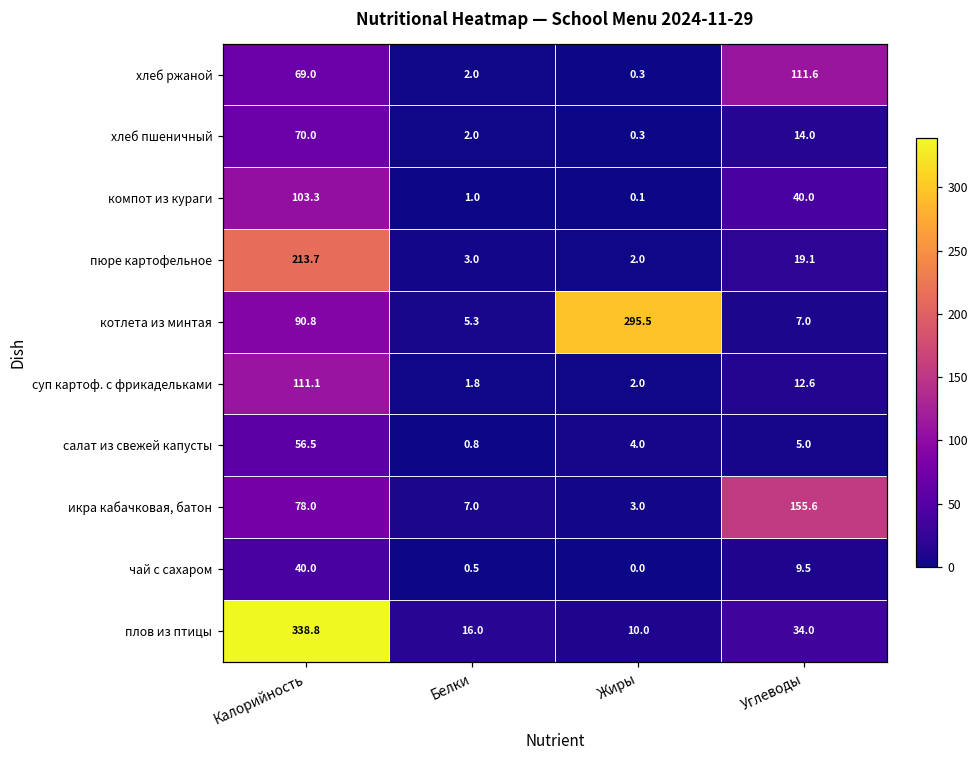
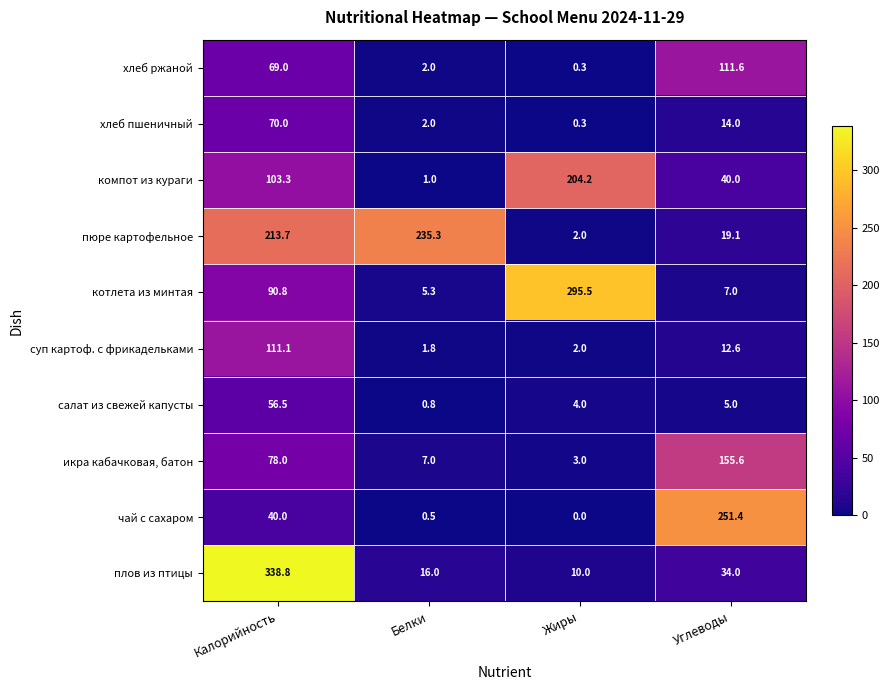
компот из кураги, Жиры: 0.1 -> 204.2
пюре картофельное, Белки: 3.0 -> 235.3
чай с сахаром, Углеводы: 9.5 -> 251.4
